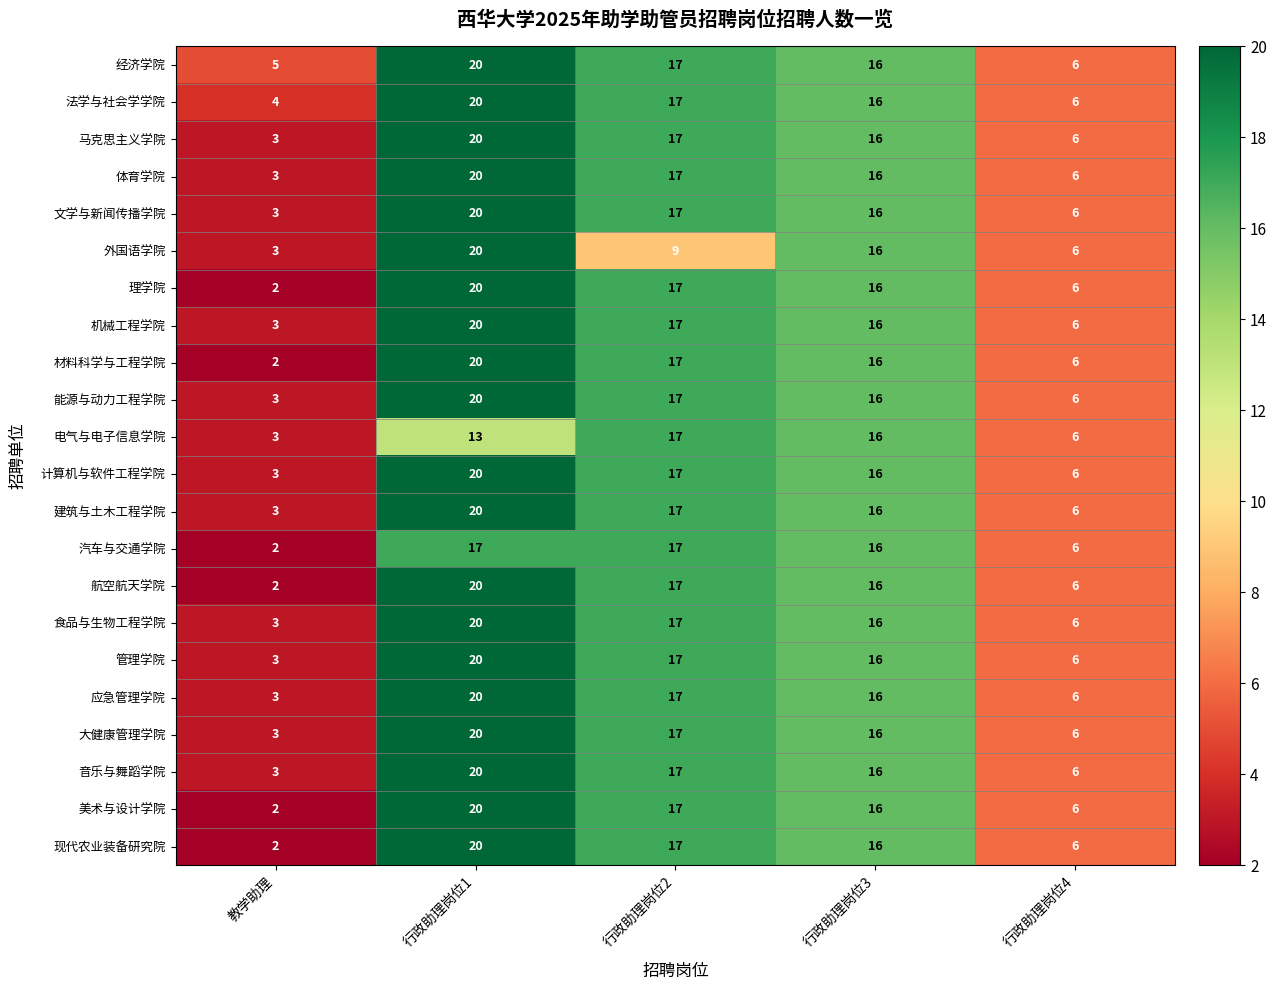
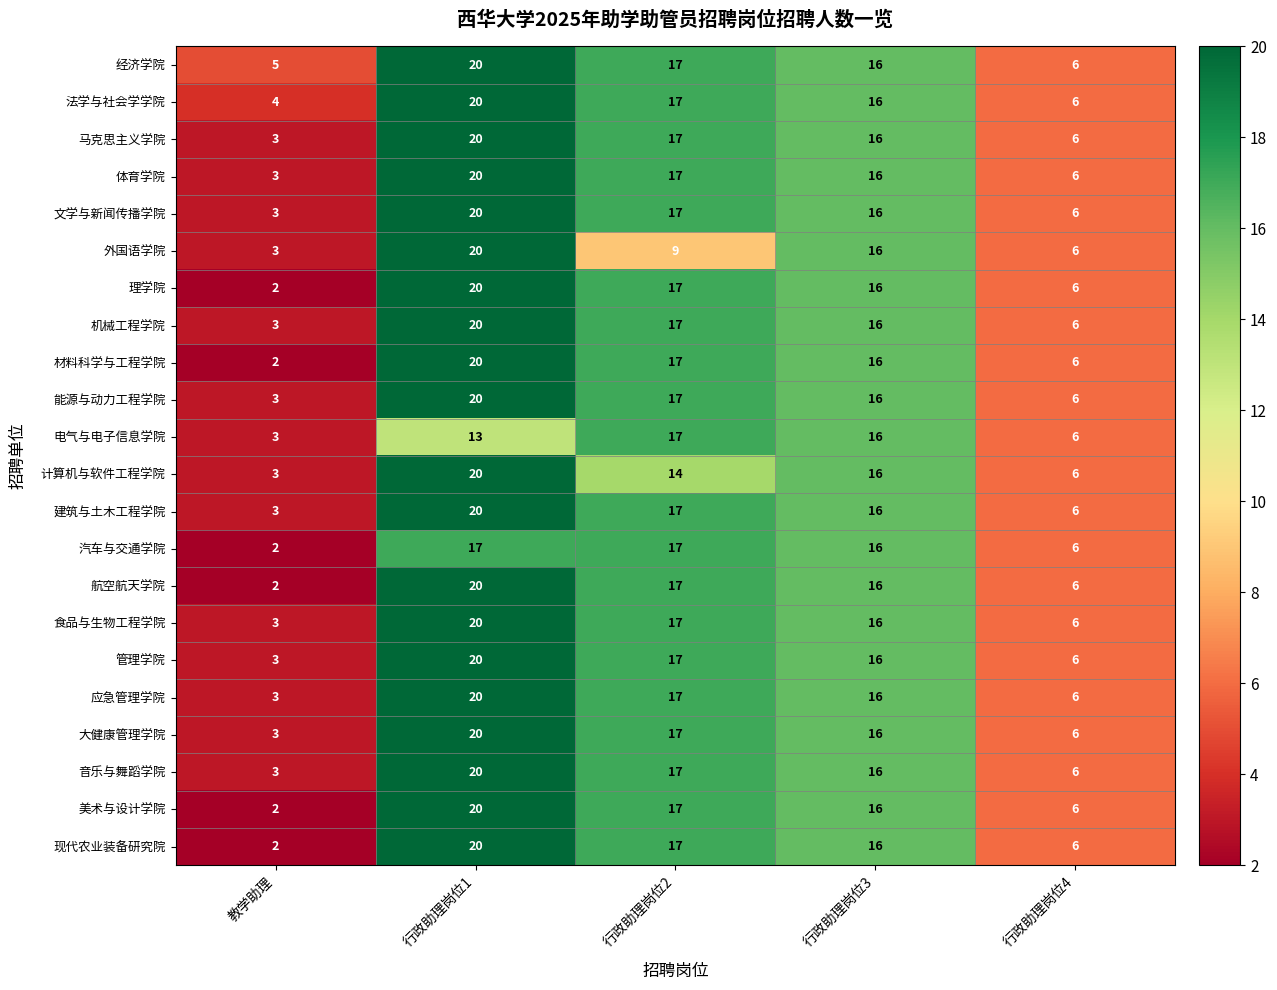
计算机与软件工程学院, 行政助理岗位2: 17 -> 14
